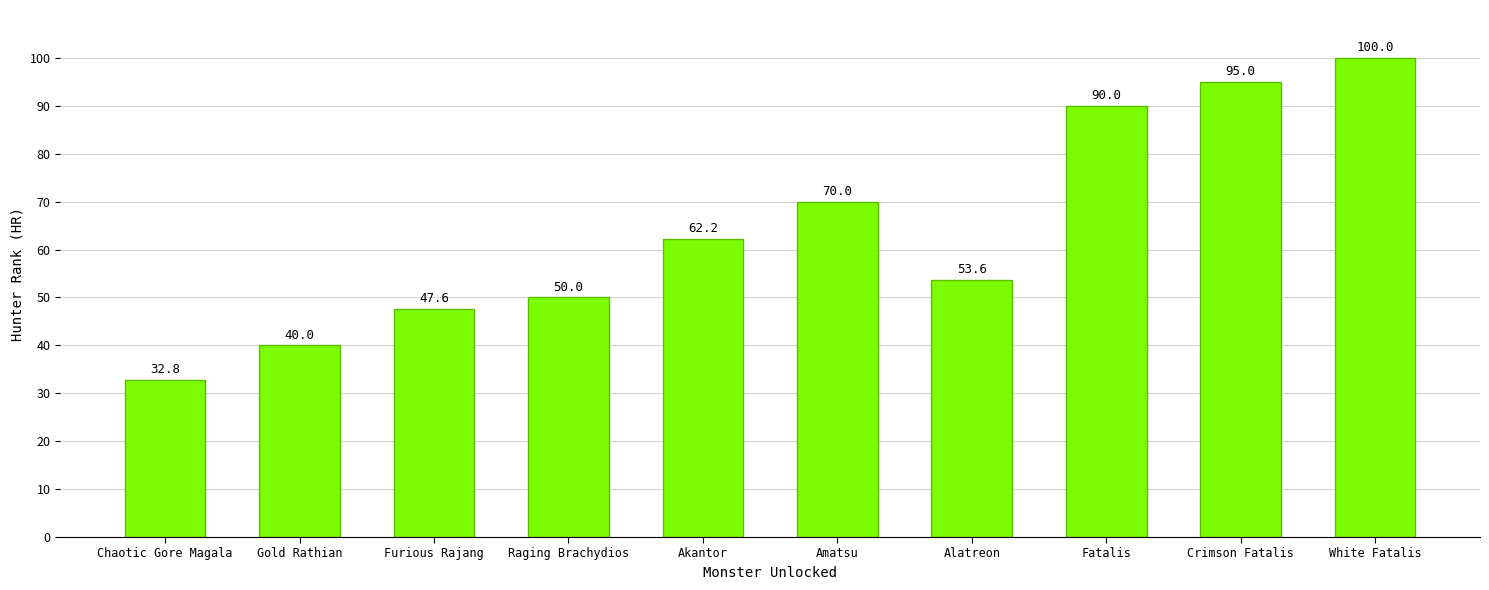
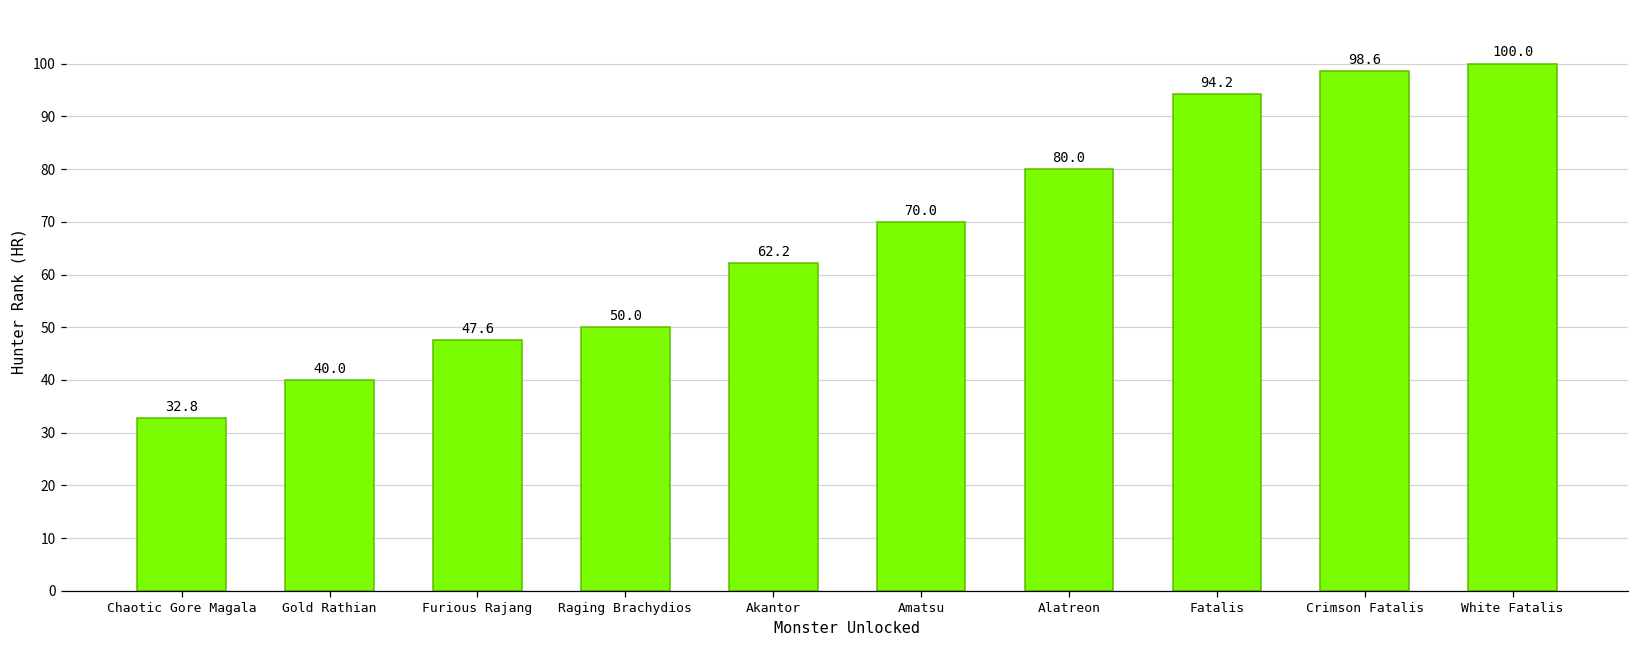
Alatreon: 53.6 -> 80.0
Fatalis: 90.0 -> 94.2
Crimson Fatalis: 95.0 -> 98.6
